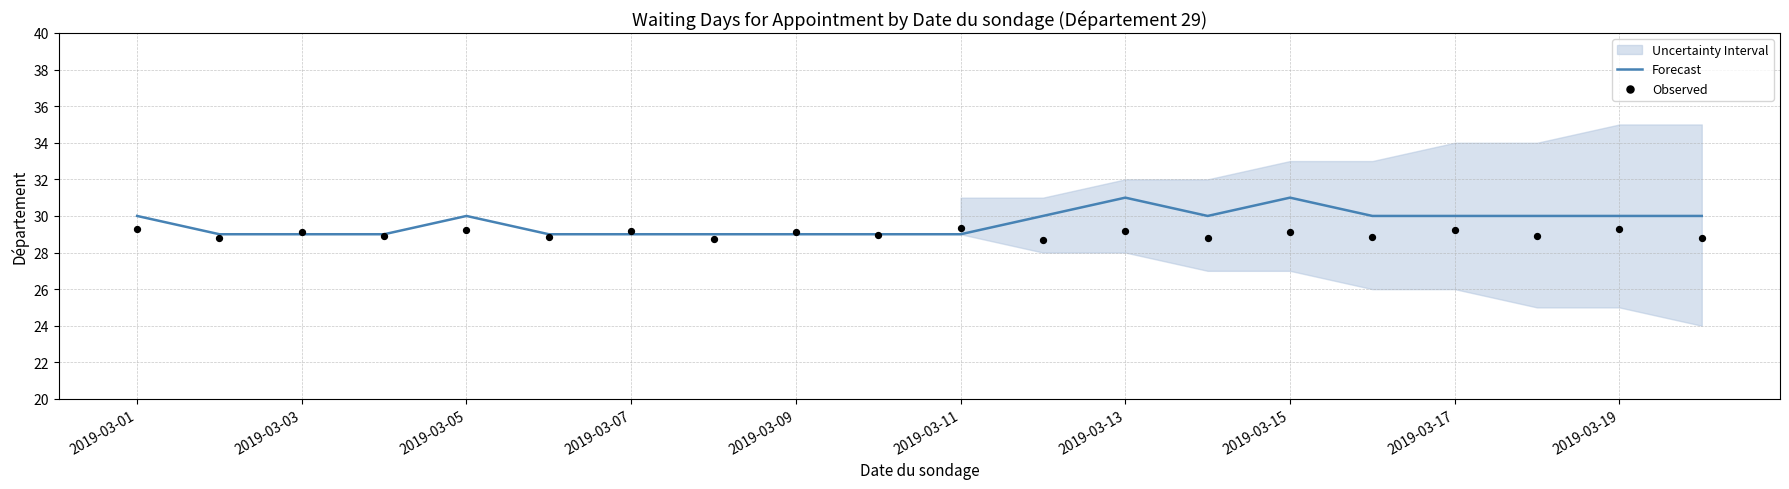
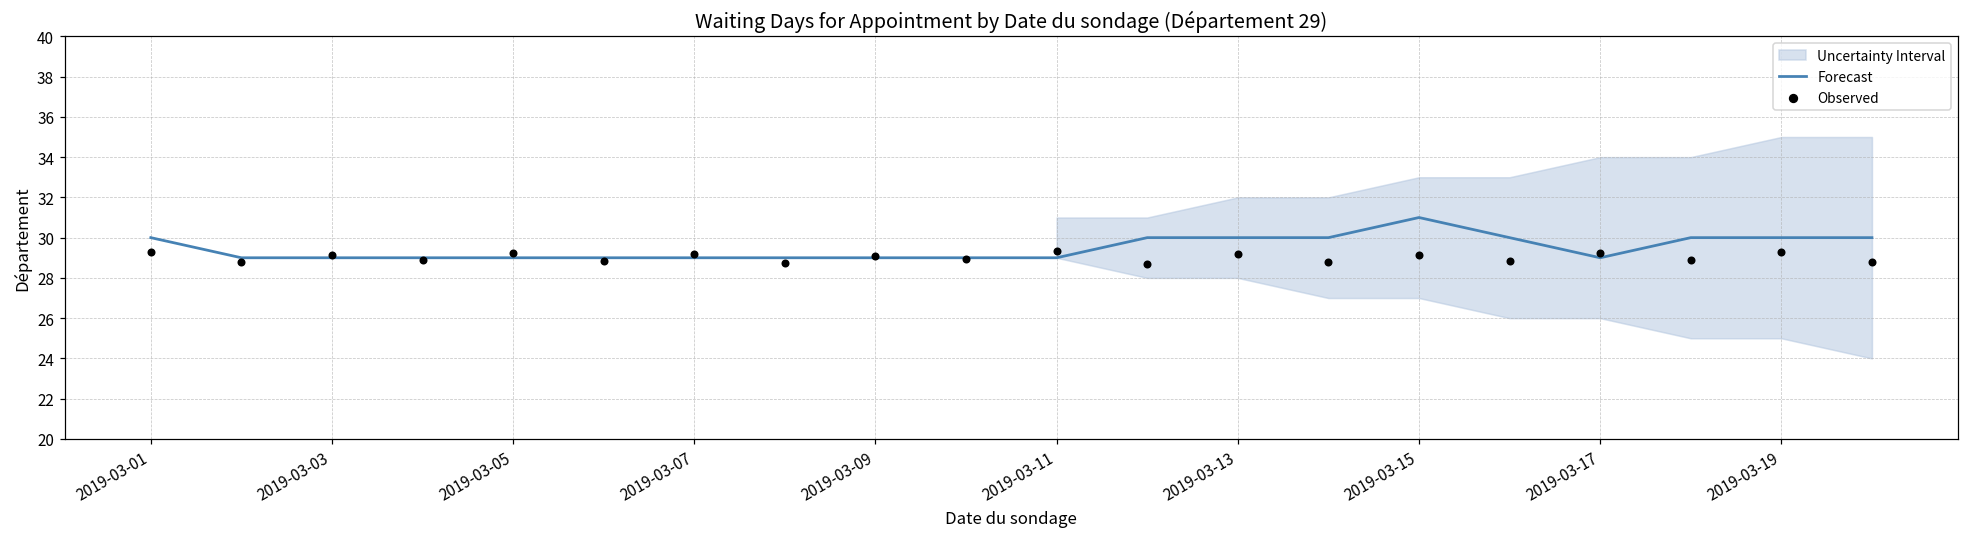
Forecast, 2019-03-05: 30 -> 29
Forecast, 2019-03-13: 31 -> 30
Forecast, 2019-03-17: 30 -> 29
